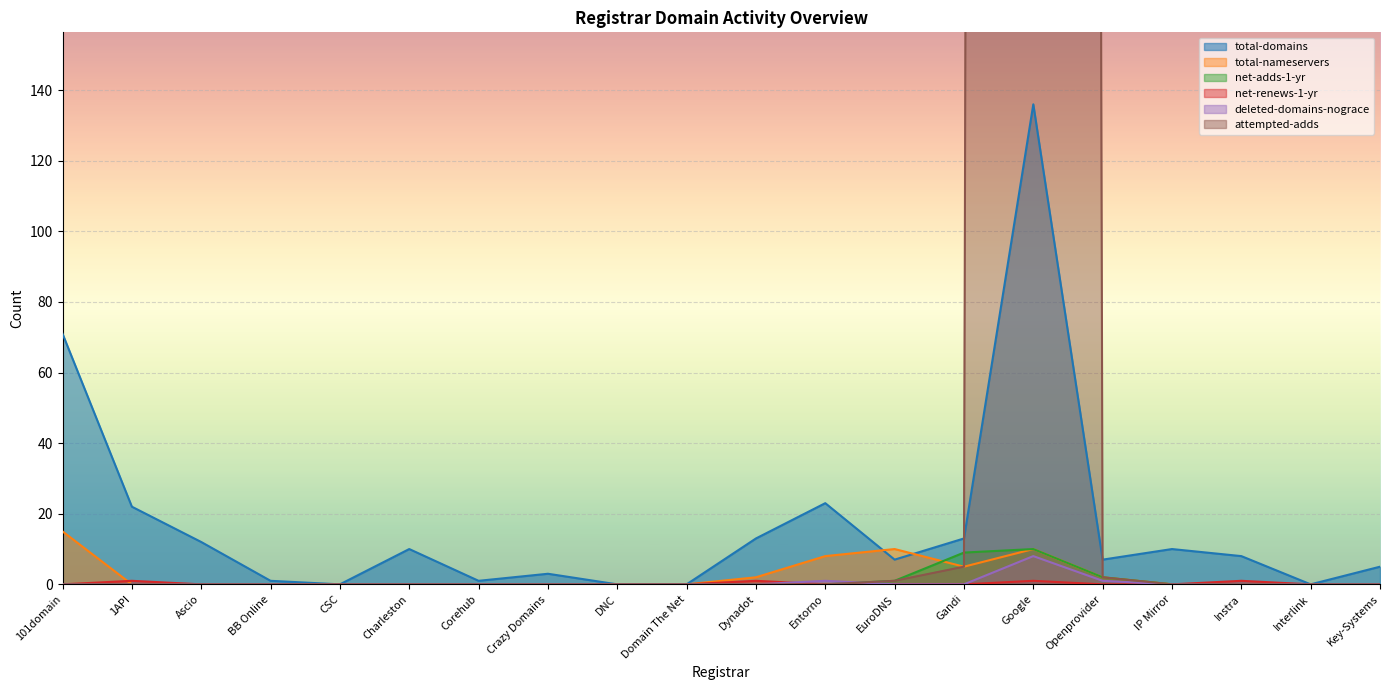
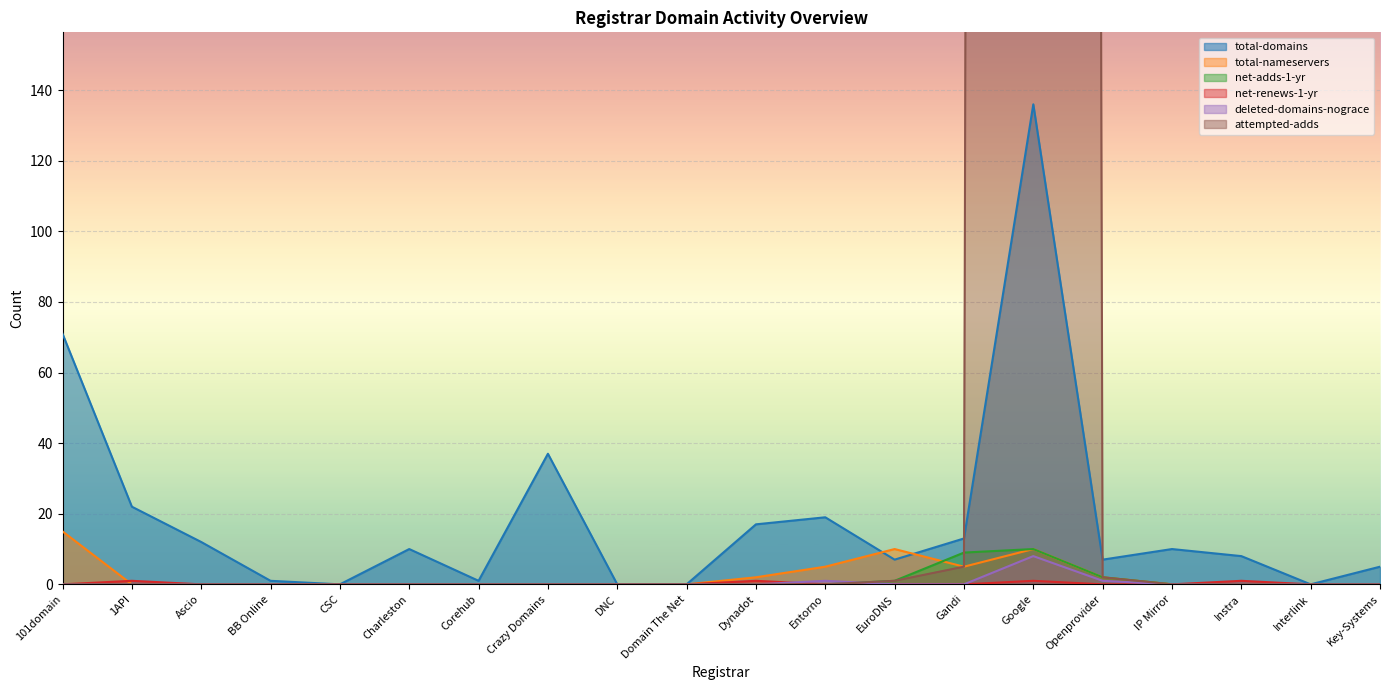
total-domains, Crazy Domains: 3 -> 37
total-domains, Dynadot: 13 -> 17
total-domains, Entorno: 23 -> 19
total-nameservers, Entorno: 8 -> 5
